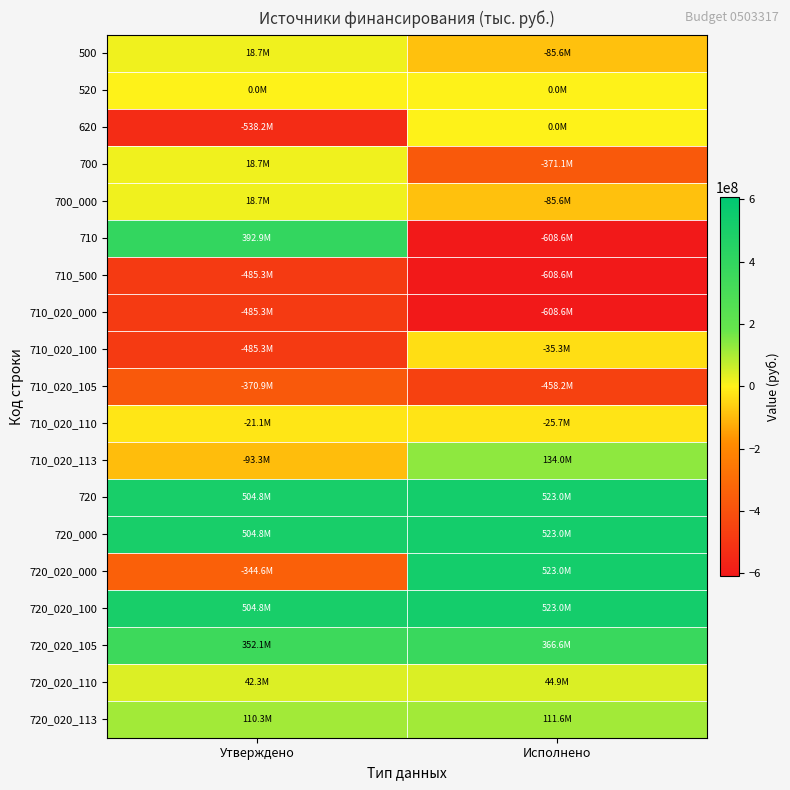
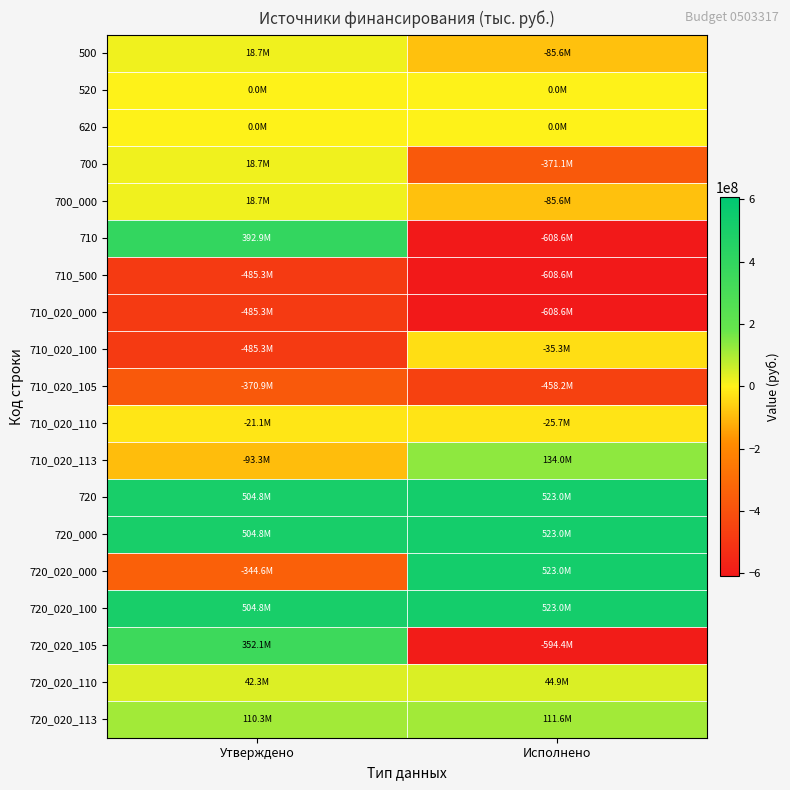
620, Утверждено: -538.2M -> 0.0M
720_020_105, Исполнено: 366.6M -> -594.4M
